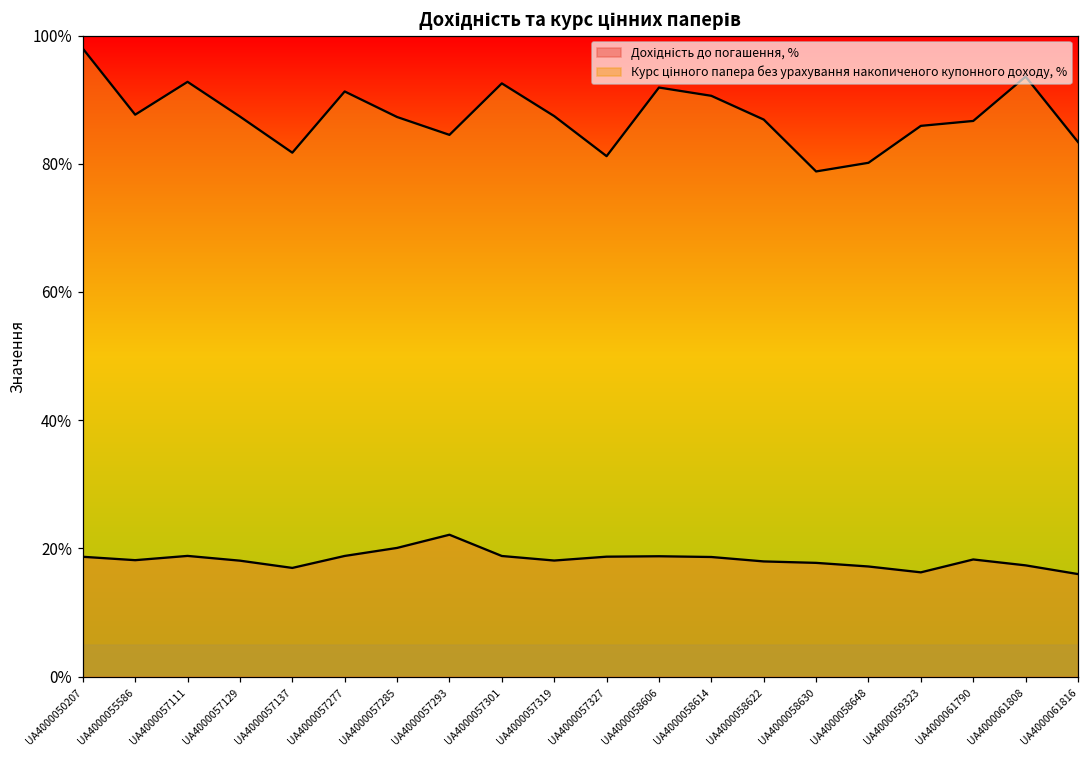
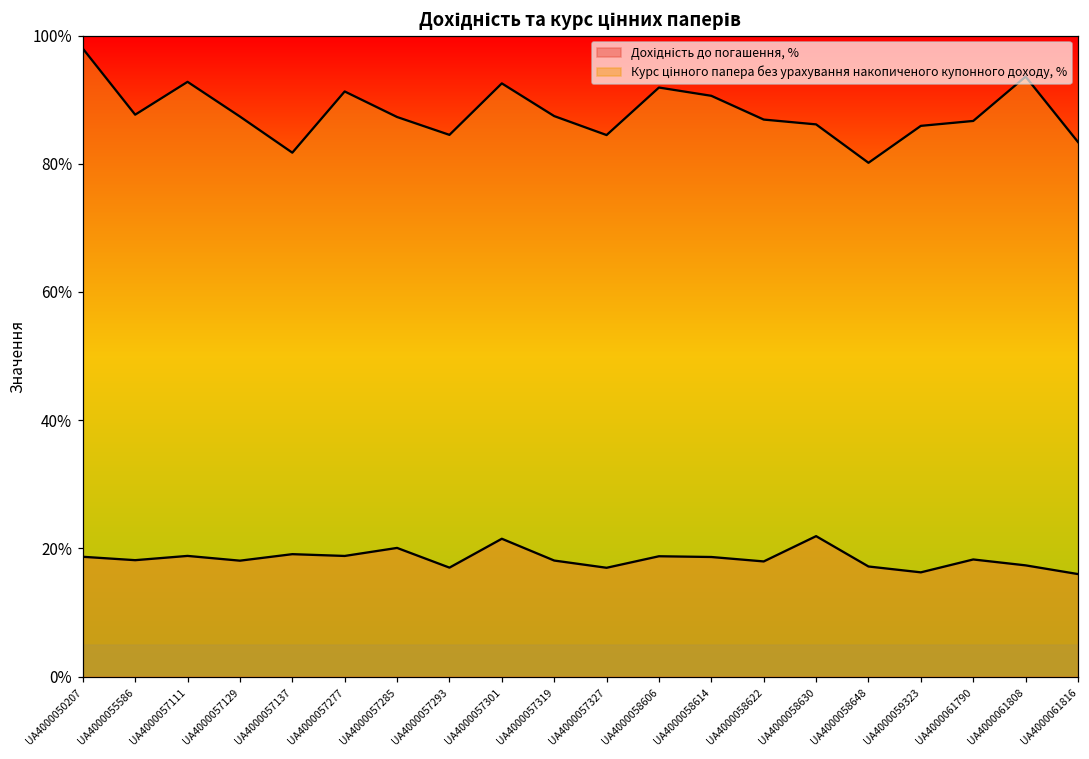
Дохідність до погашення, %, UA4000057137: 17% -> 19%
Дохідність до погашення, %, UA4000057293: 22% -> 17%
Дохідність до погашення, %, UA4000057301: 19% -> 22%
Дохідність до погашення, %, UA4000057327: 19% -> 17%
Курс цінного папера без урахування накопиченого купонного доходу, %, UA4000057327: 81% -> 84%
Дохідність до погашення, %, UA4000058630: 18% -> 22%
Курс цінного папера без урахування накопиченого купонного доходу, %, UA4000058630: 79% -> 86%
